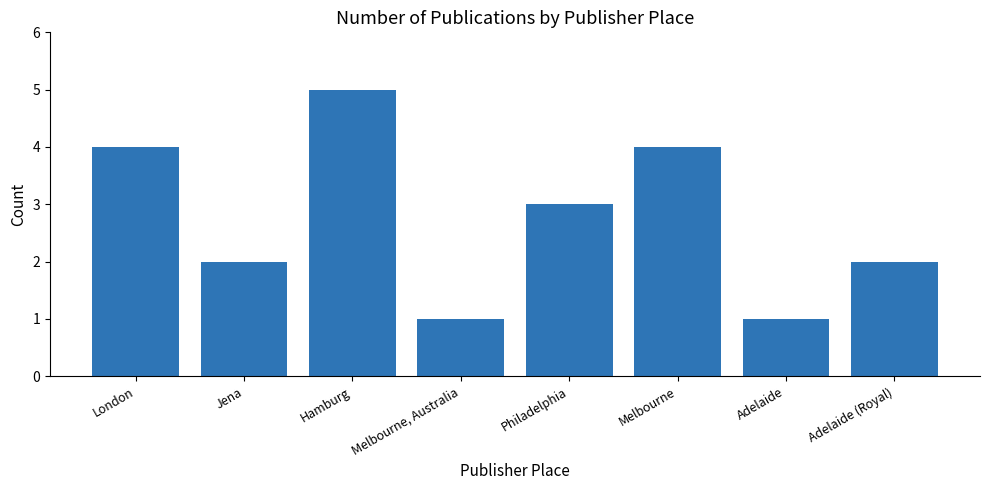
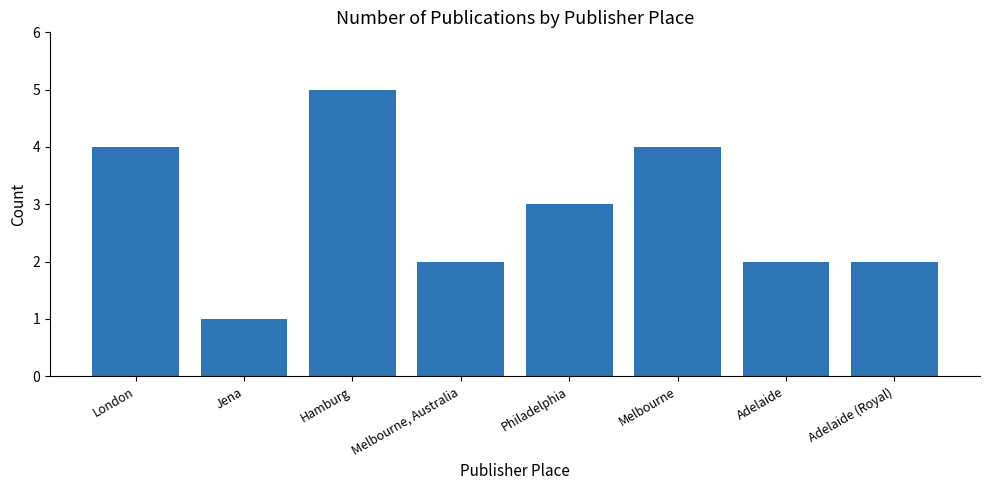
Jena: 2 -> 1
Melbourne, Australia: 1 -> 2
Adelaide: 1 -> 2
